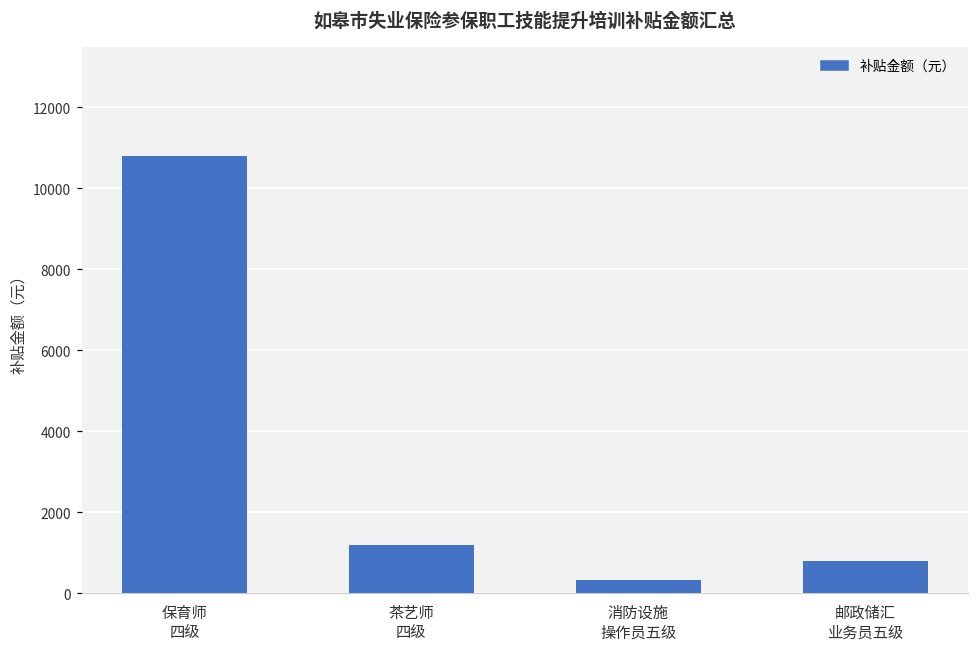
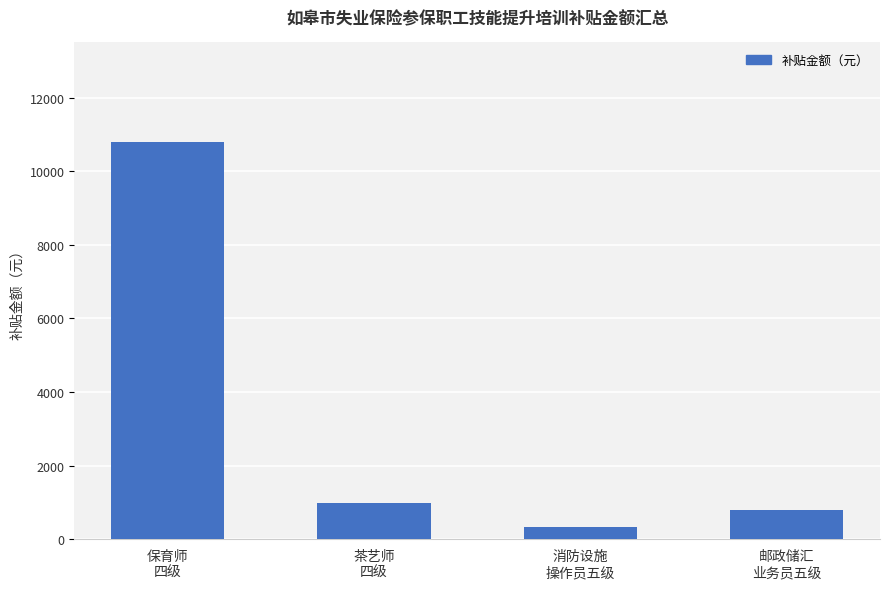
茶艺师 四级: 1200 -> 1000
